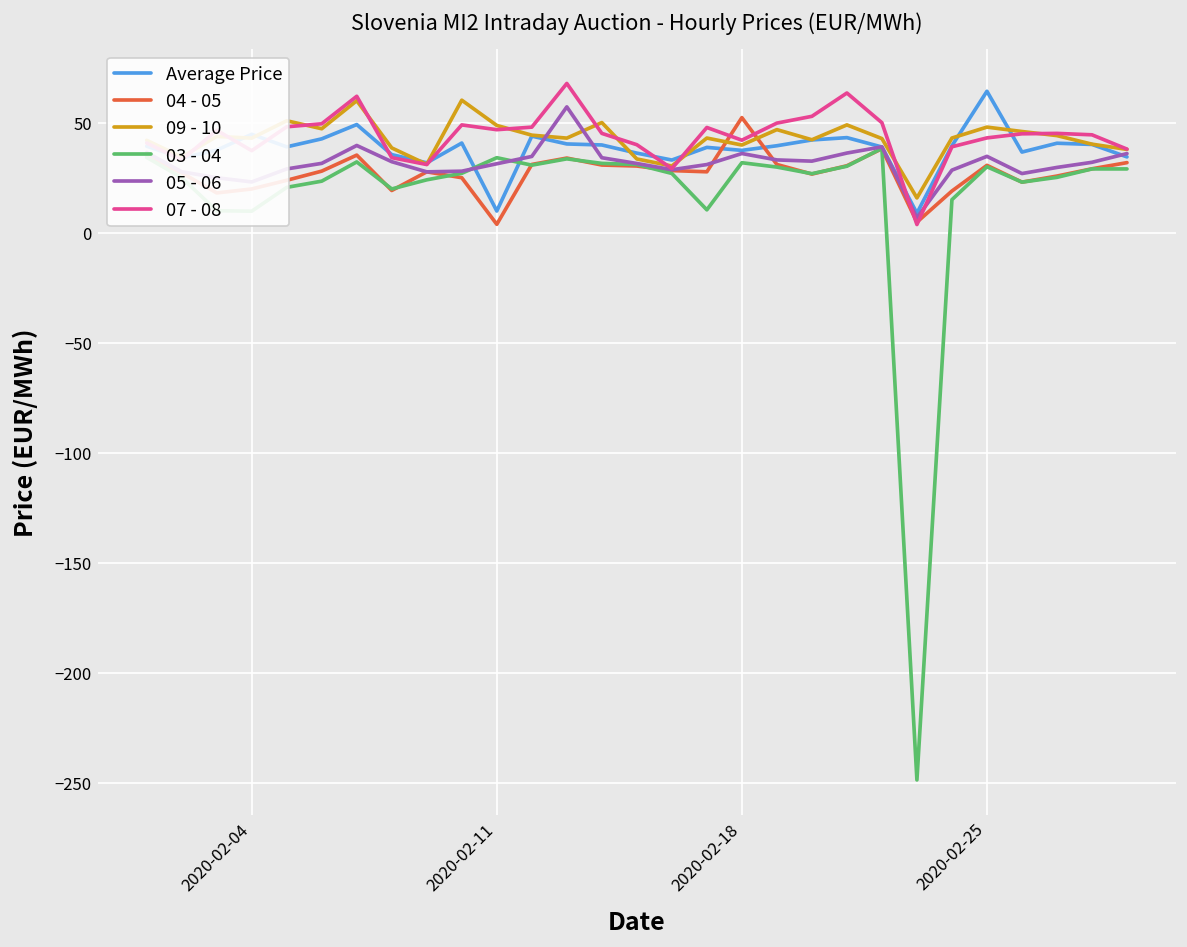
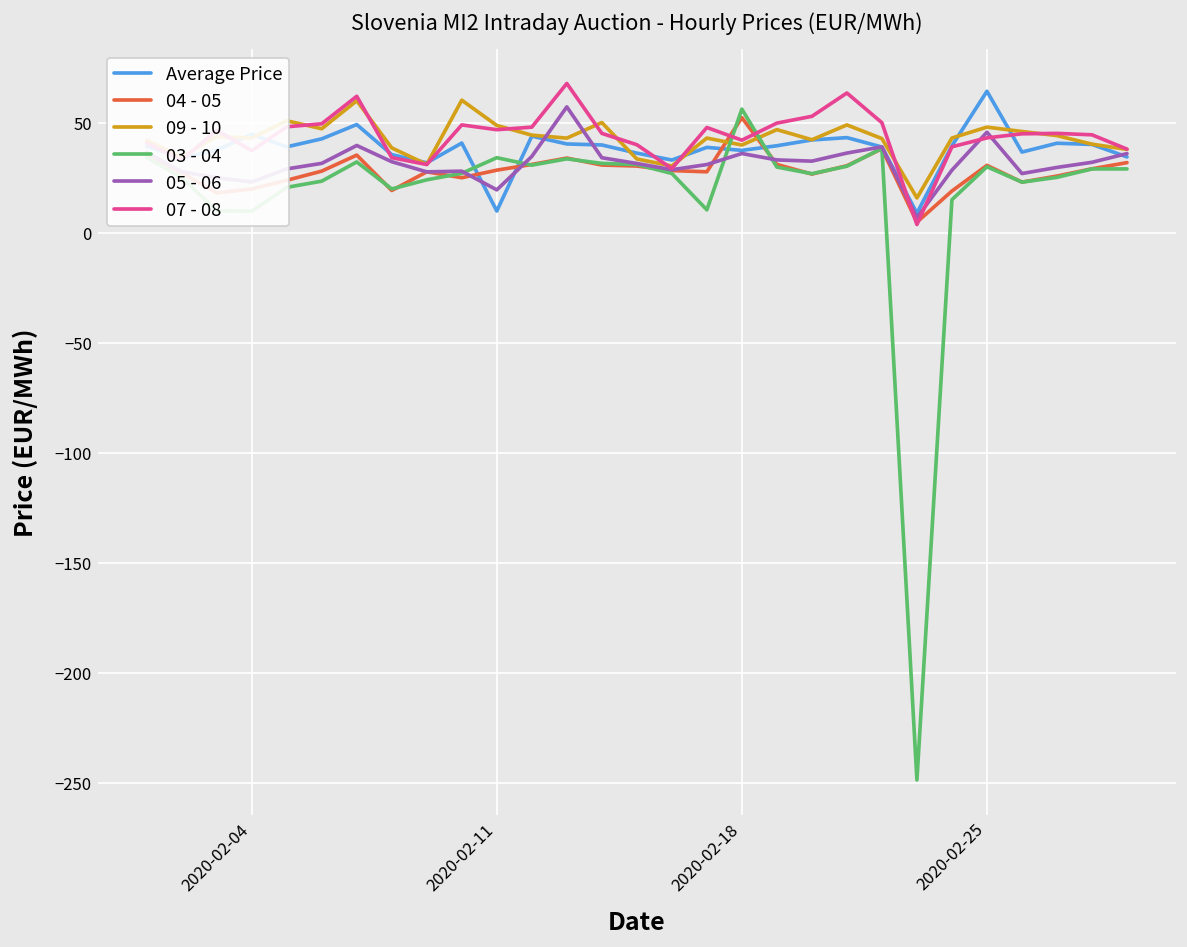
04 - 05, 2020-02-11: 4 -> 28
05 - 06, 2020-02-11: 31 -> 19
03 - 04, 2020-02-18: 32 -> 56
05 - 06, 2020-02-25: 35 -> 46
